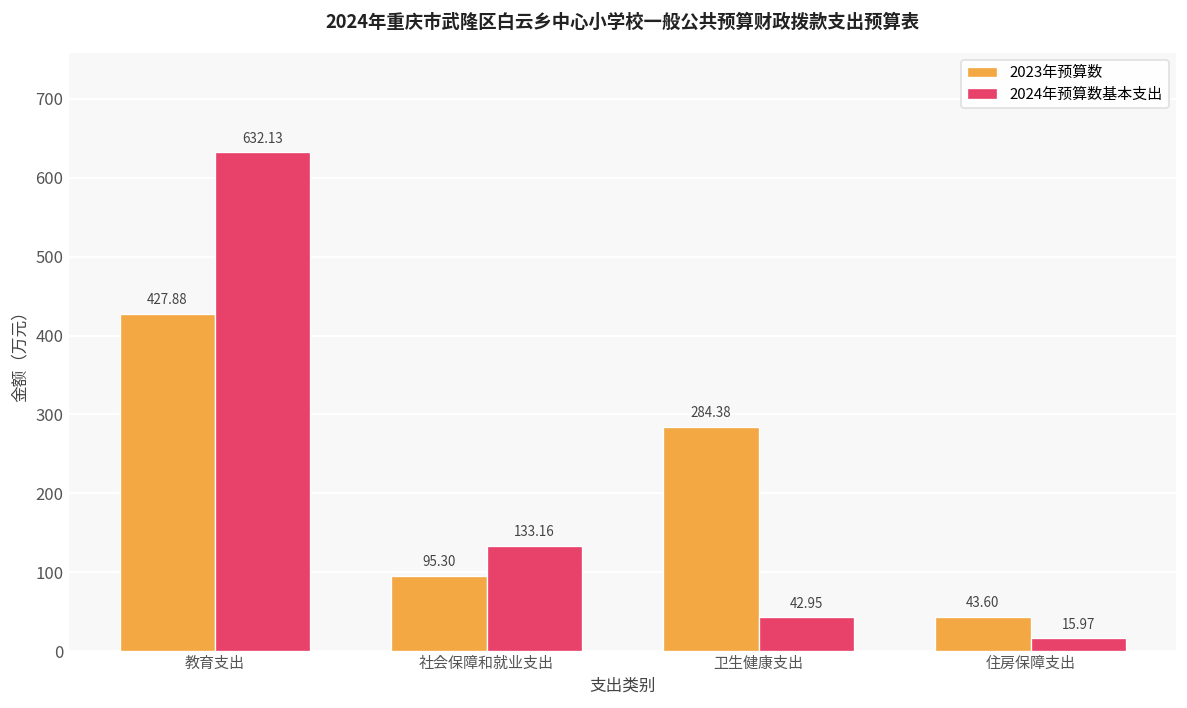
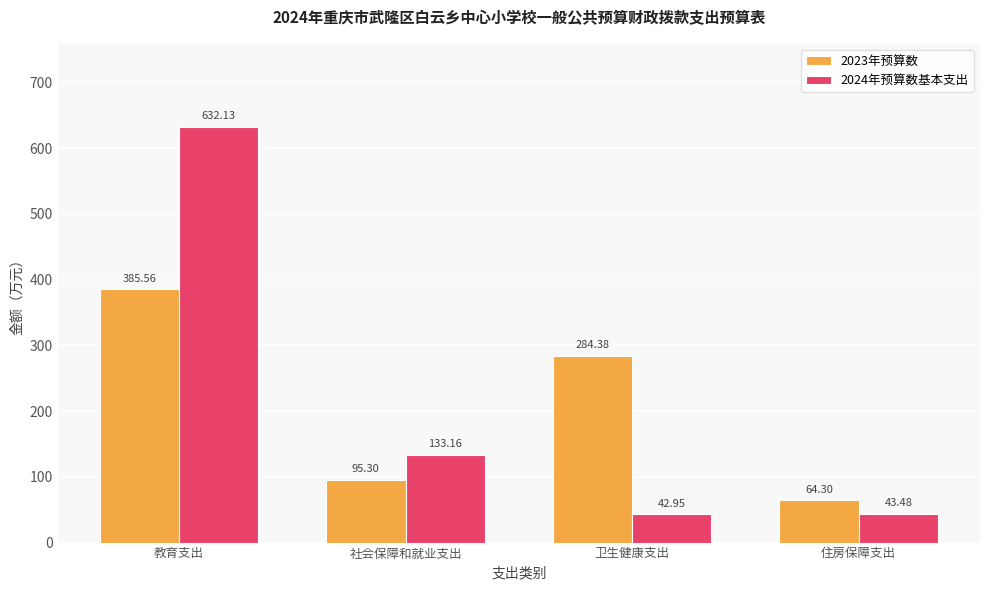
2023年预算数, 教育支出: 427.88 -> 385.56
2023年预算数, 住房保障支出: 43.60 -> 64.30
2024年预算数基本支出, 住房保障支出: 15.97 -> 43.48
